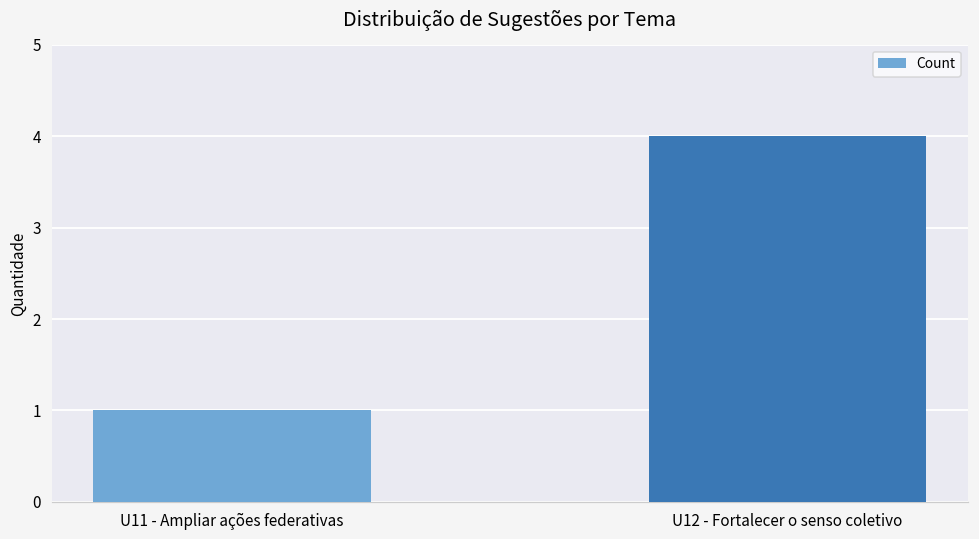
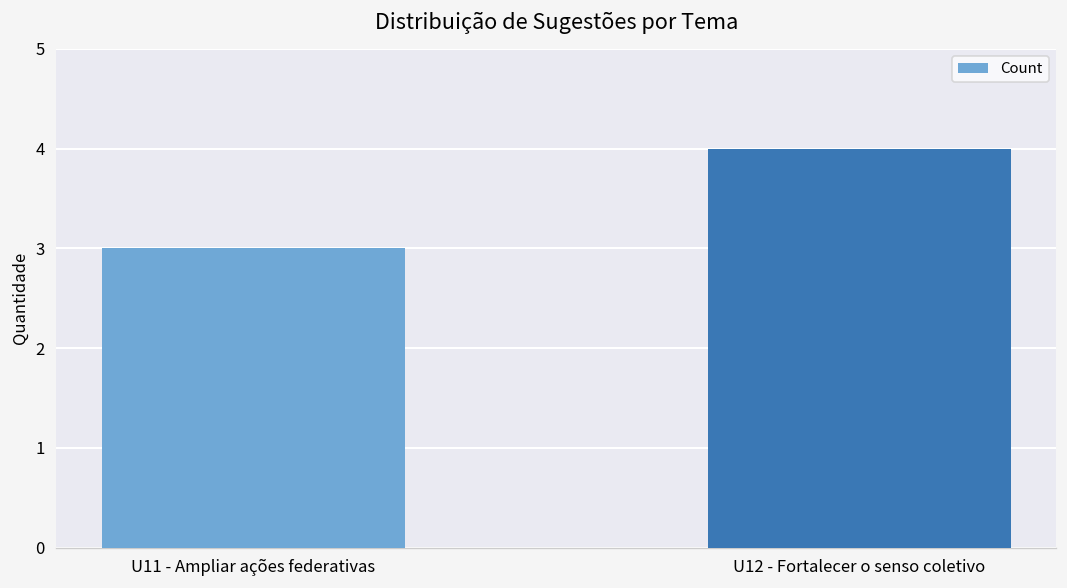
U11 - Ampliar ações federativas: 1 -> 3
